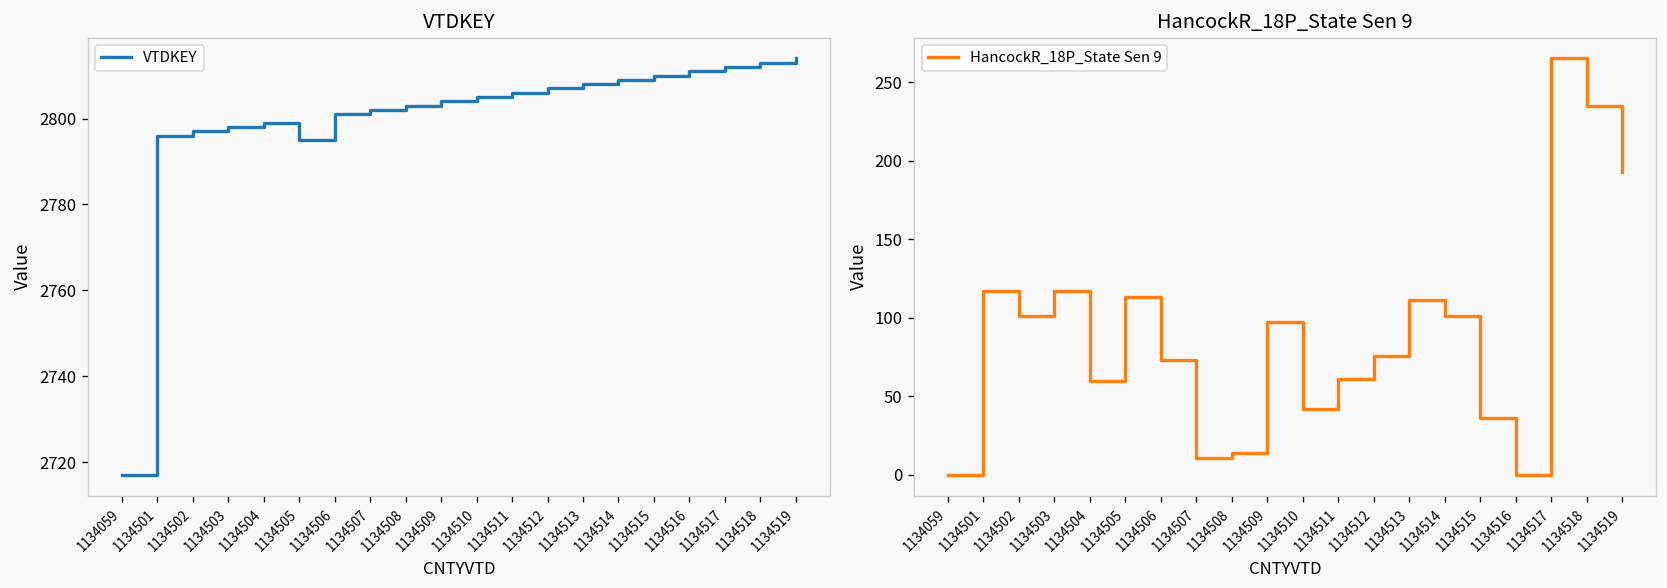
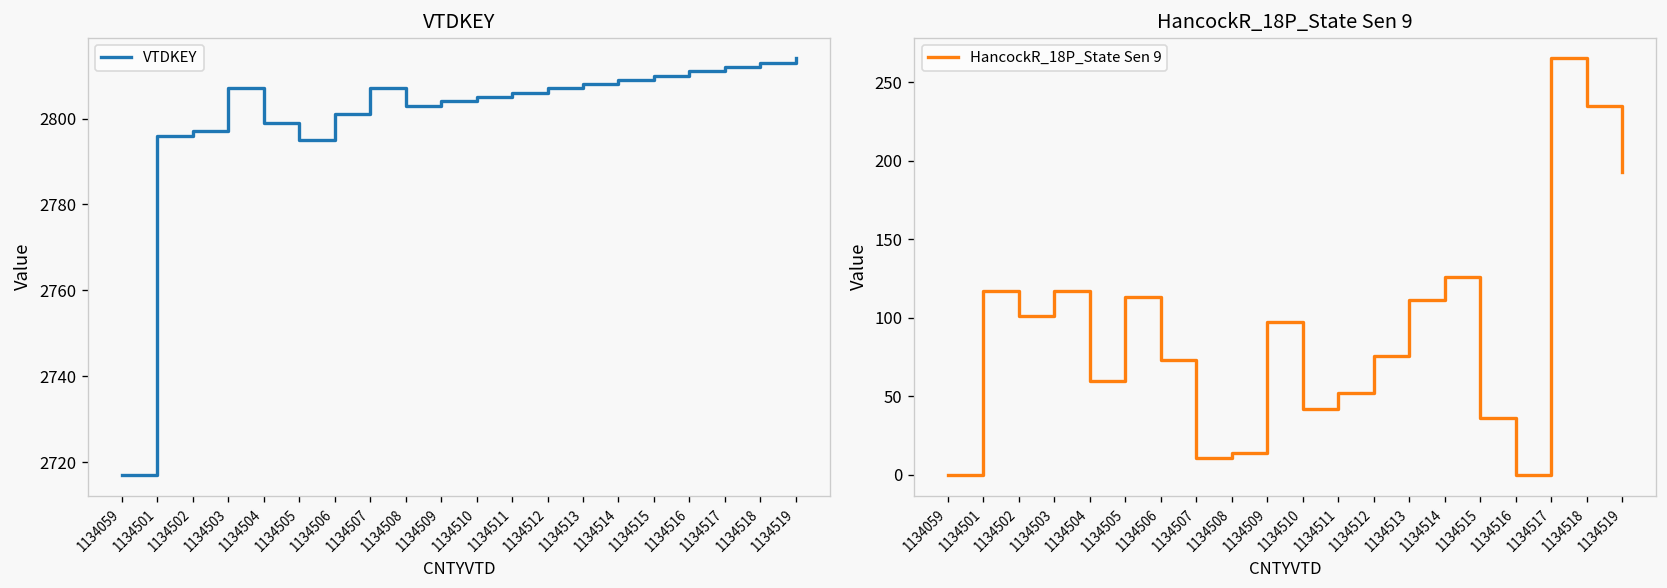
VTDKEY, 1134503: 2798 -> 2807
VTDKEY, 1134507: 2802 -> 2807
HancockR_18P_State Sen 9, 1134511: 61 -> 52
HancockR_18P_State Sen 9, 1134514: 101 -> 126
